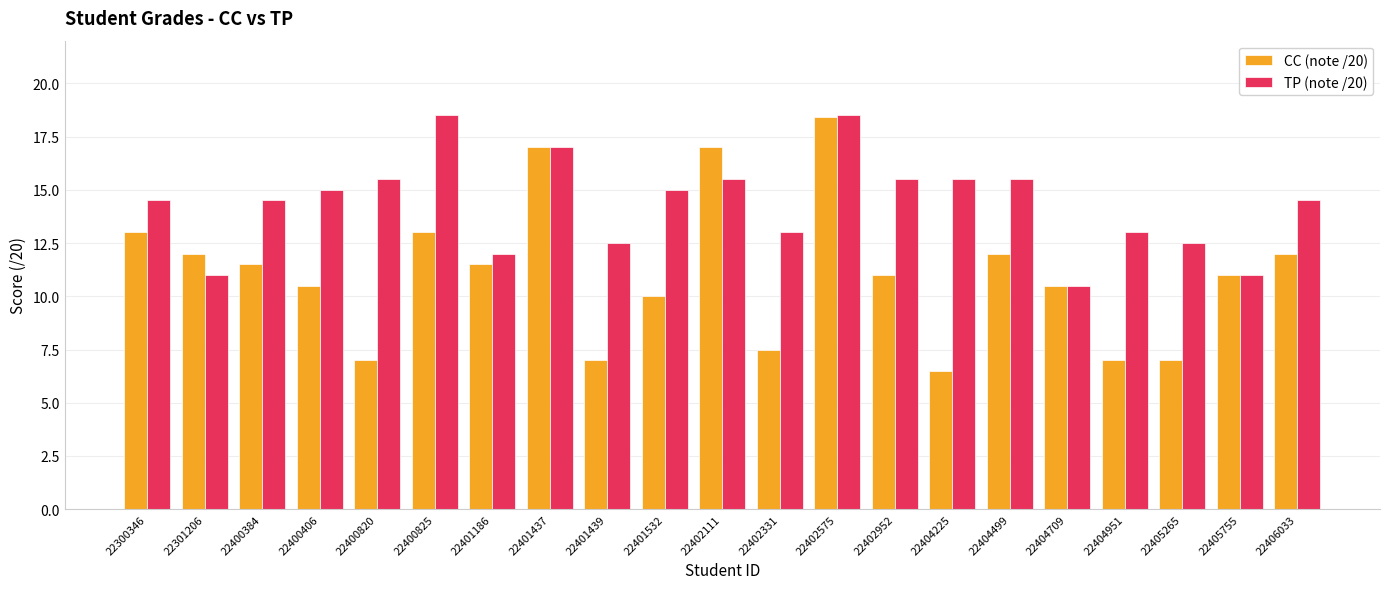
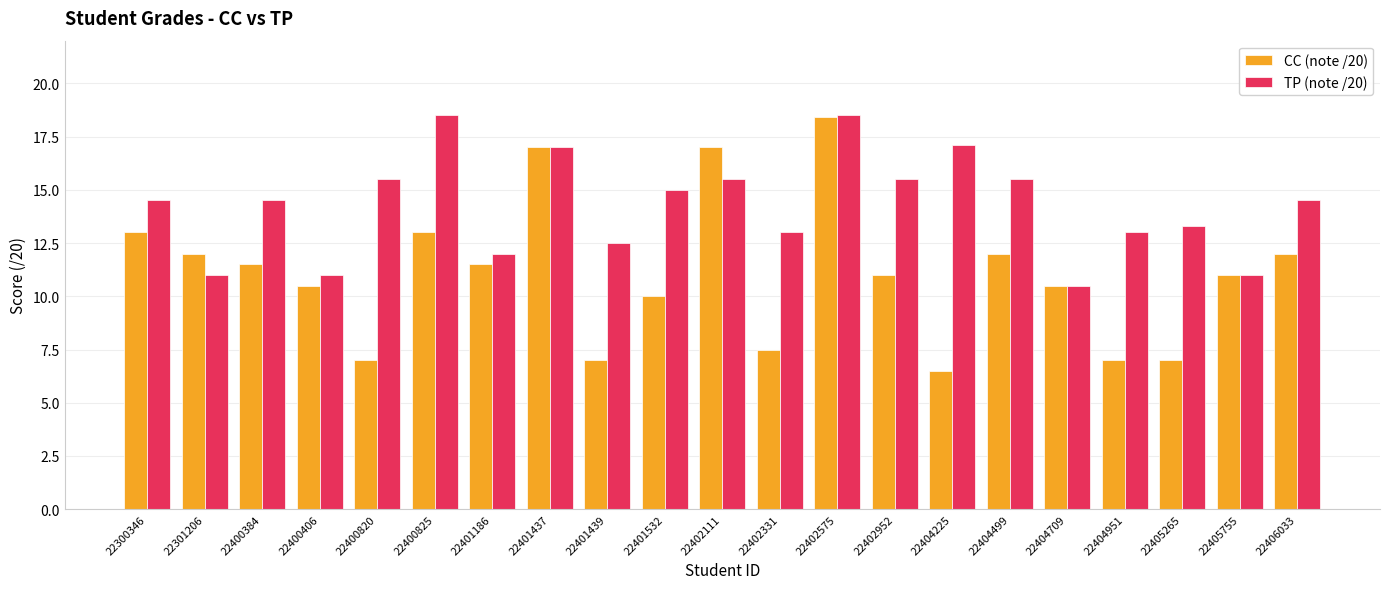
TP (note /20), 22400406: 15 -> 11
TP (note /20), 22404225: 15.5 -> 17.1
TP (note /20), 22405265: 12.5 -> 13.3
